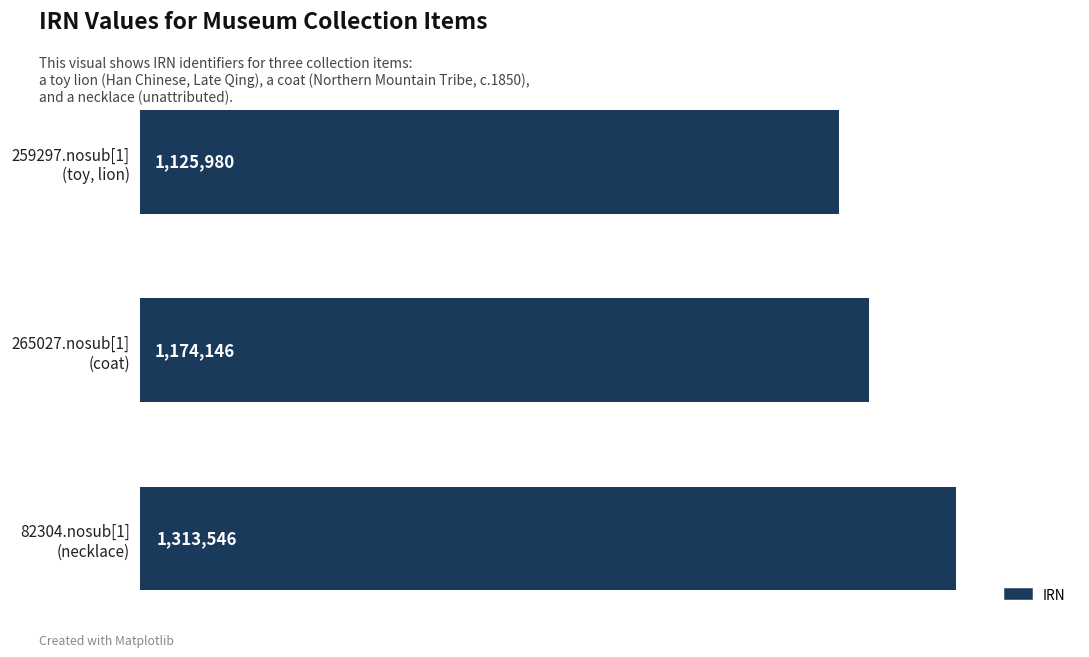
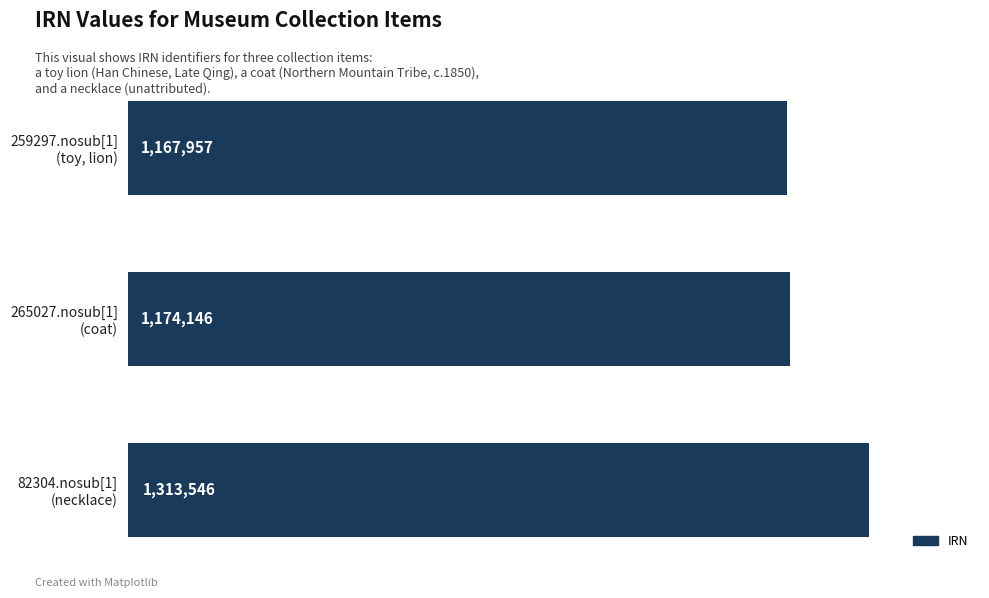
259297.nosub[1] (toy, lion): 1,125,980 -> 1,167,957
